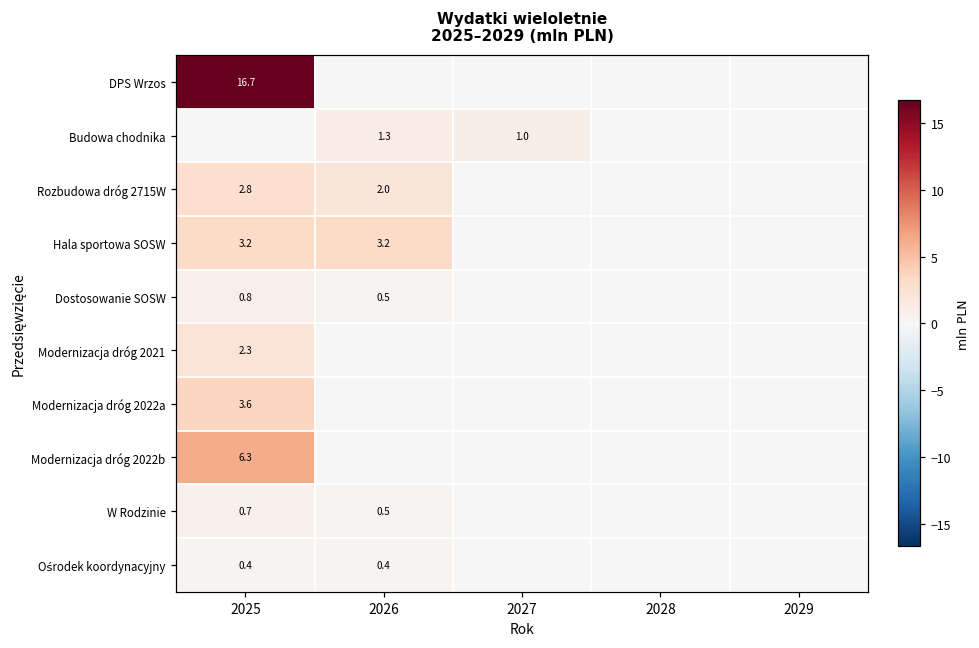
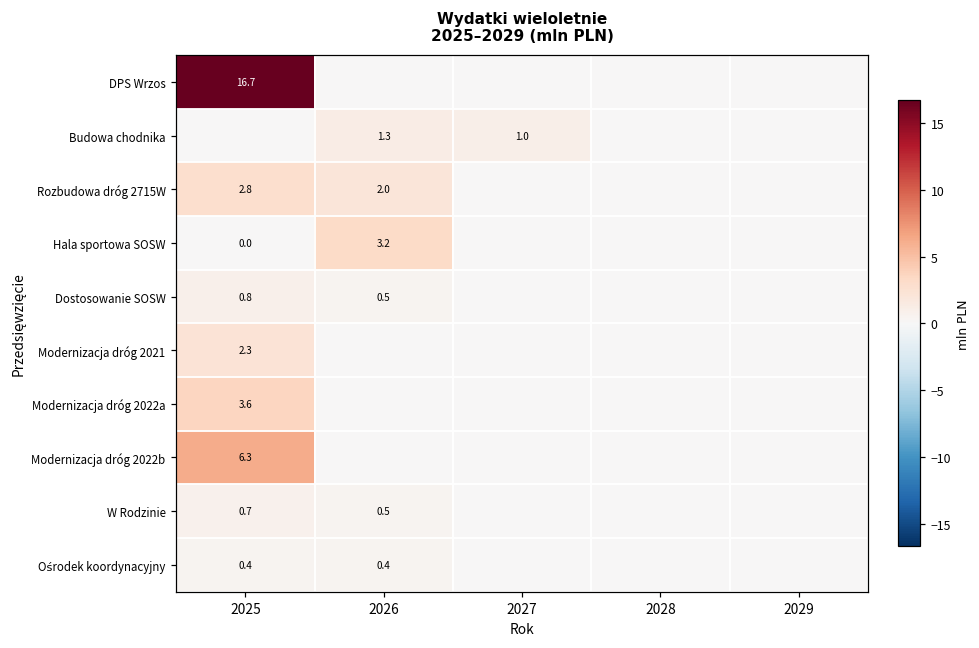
Hala sportowa SOSW, 2025: 3.2 -> 0.0
